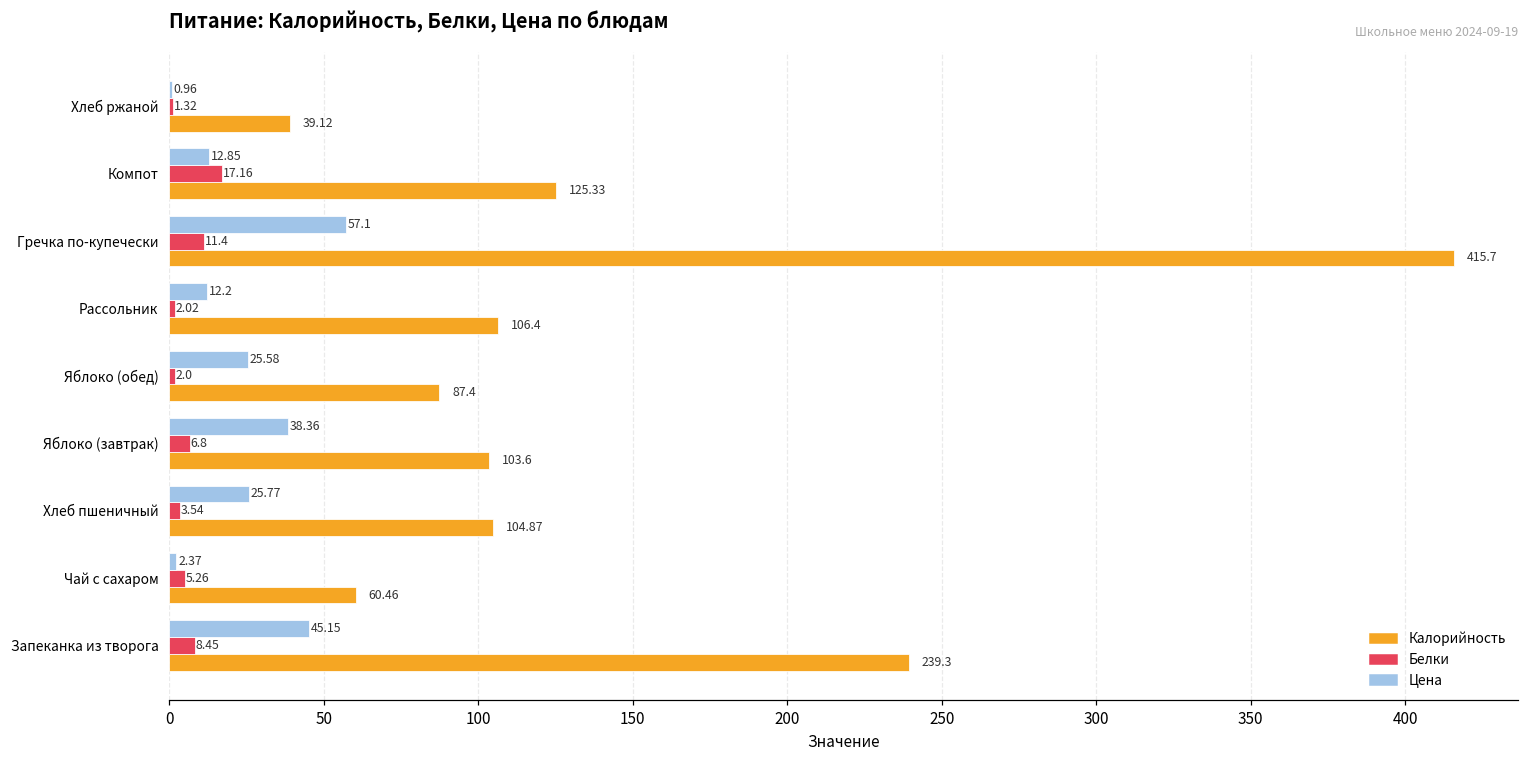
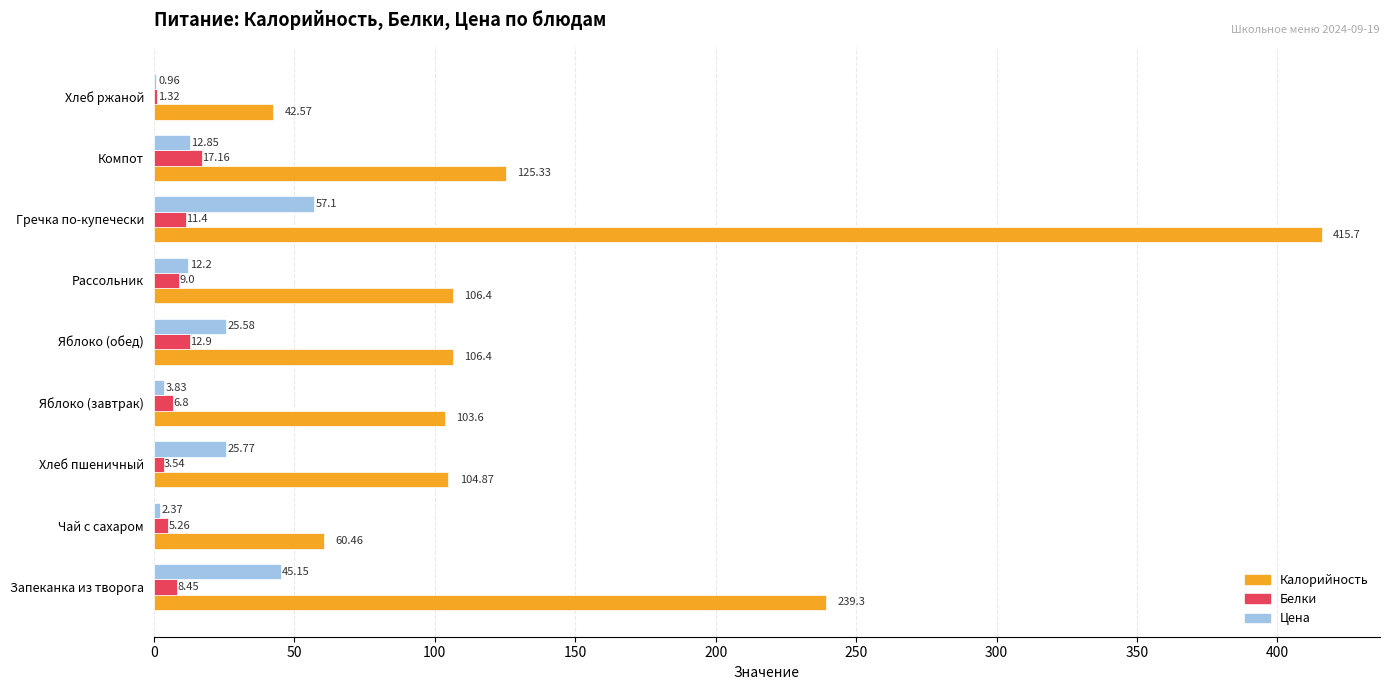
Калорийность, Хлеб ржаной: 39.12 -> 42.57
Белки, Рассольник: 2.02 -> 9.0
Белки, Яблоко (обед): 2.0 -> 12.9
Калорийность, Яблоко (обед): 87.4 -> 106.4
Цена, Яблоко (завтрак): 38.36 -> 3.83
